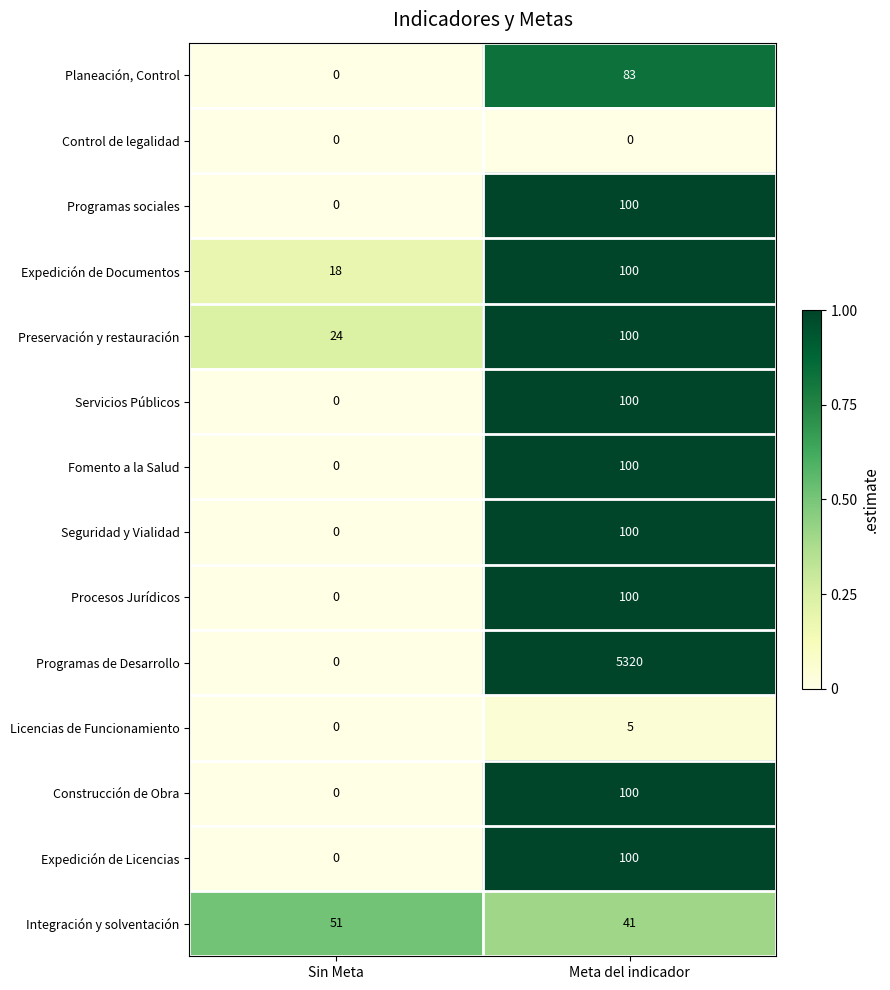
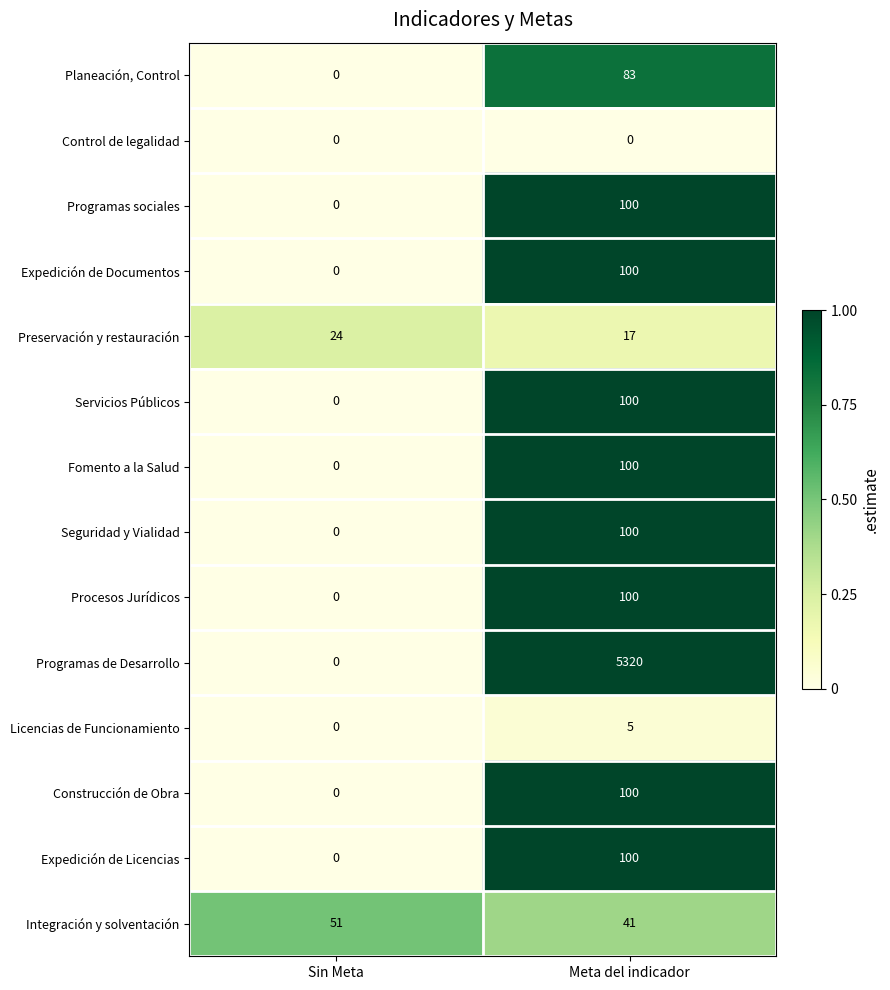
Expedición de Documentos, Sin Meta: 18 -> 0
Preservación y restauración, Meta del indicador: 100 -> 17
